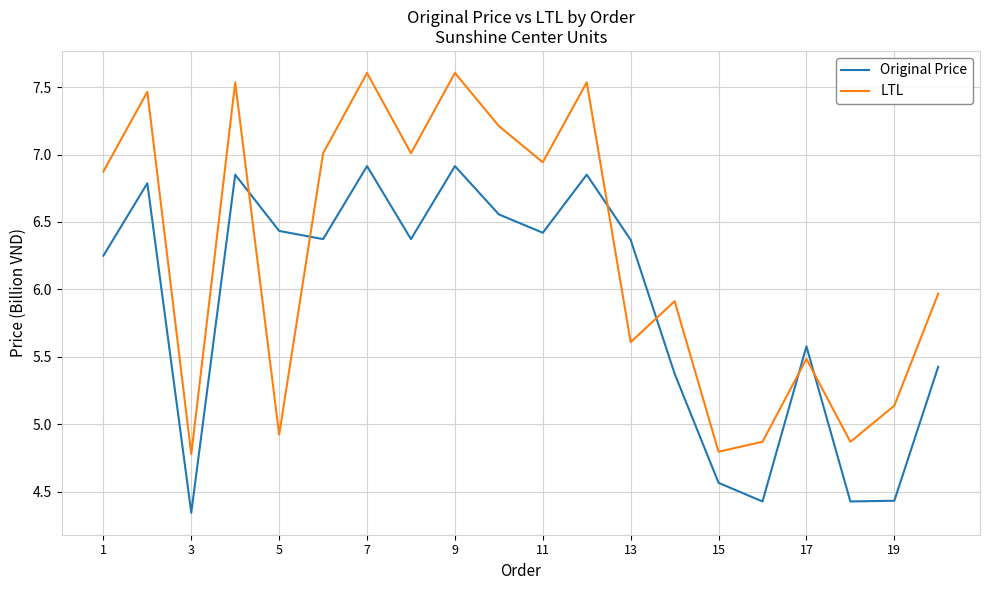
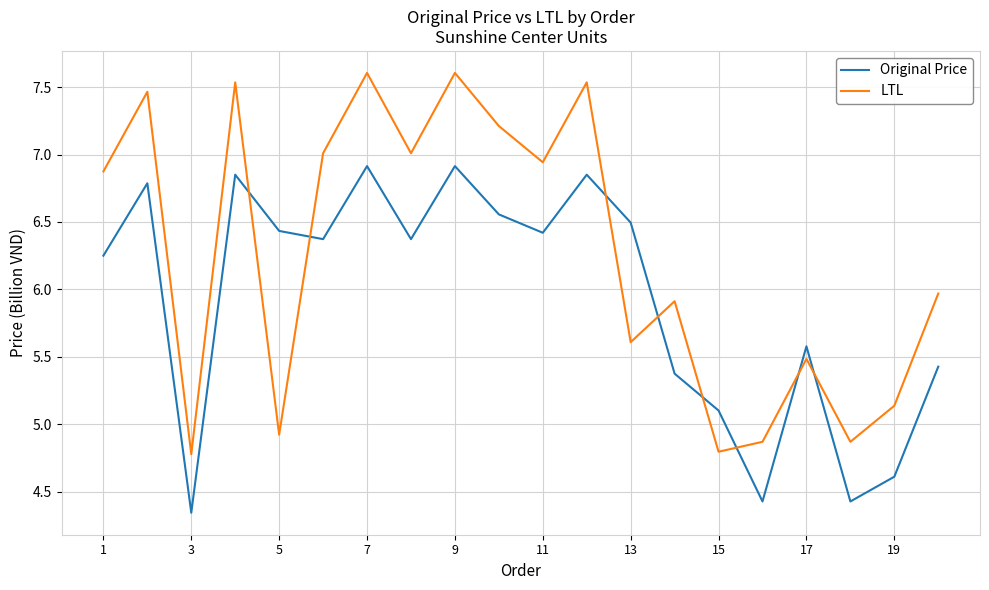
Original Price, 13: 6.37 -> 6.50
Original Price, 15: 4.56 -> 5.10
Original Price, 19: 4.43 -> 4.61
